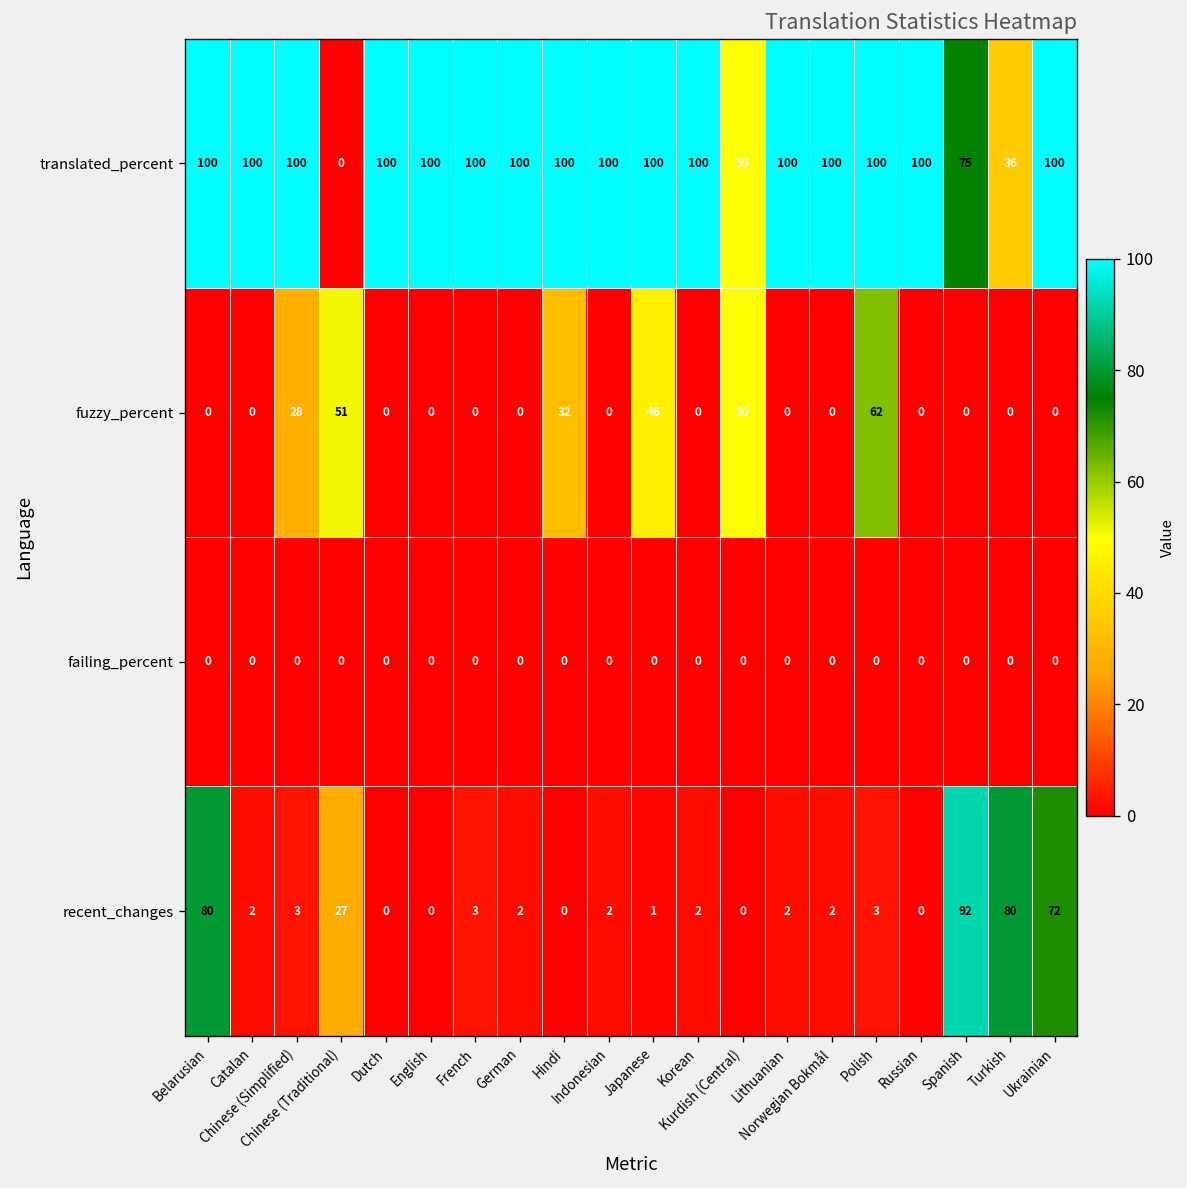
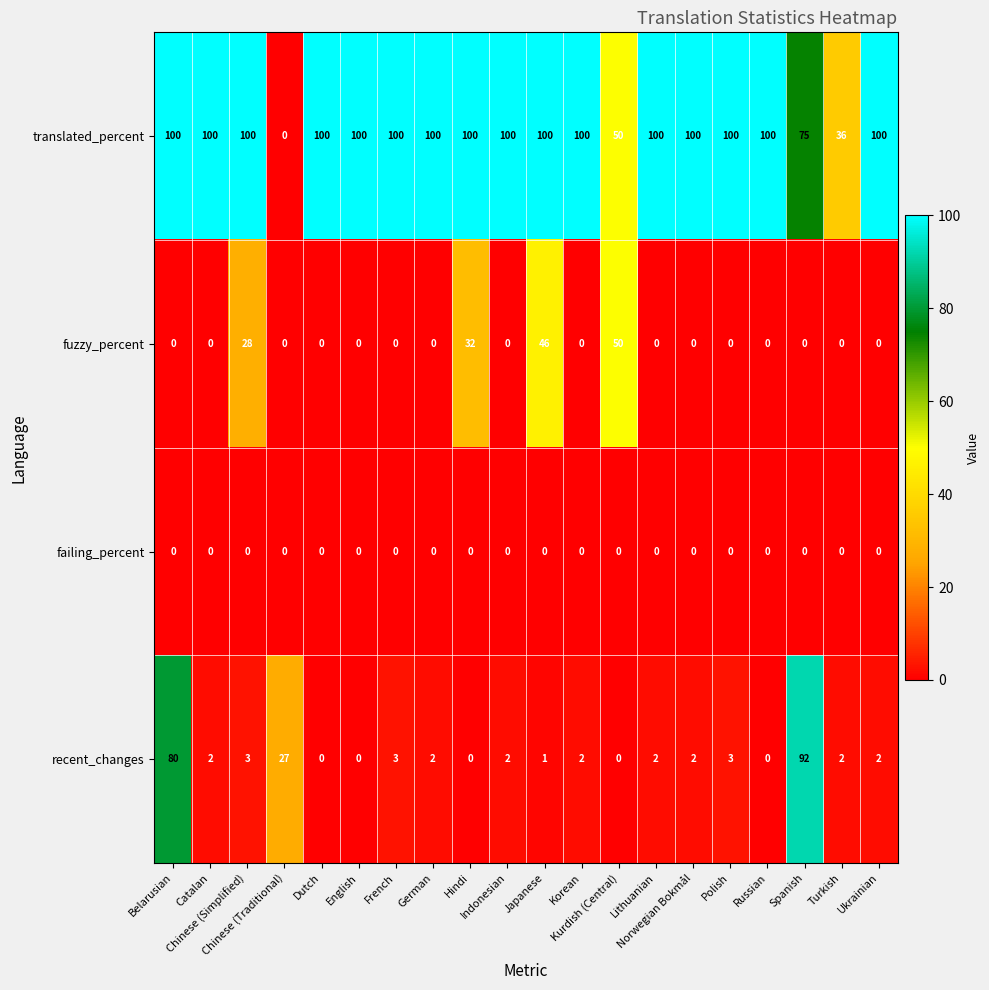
fuzzy_percent, Chinese (Traditional): 51 -> 0
fuzzy_percent, Polish: 62 -> 0
recent_changes, Turkish: 80 -> 2
recent_changes, Ukrainian: 72 -> 2
